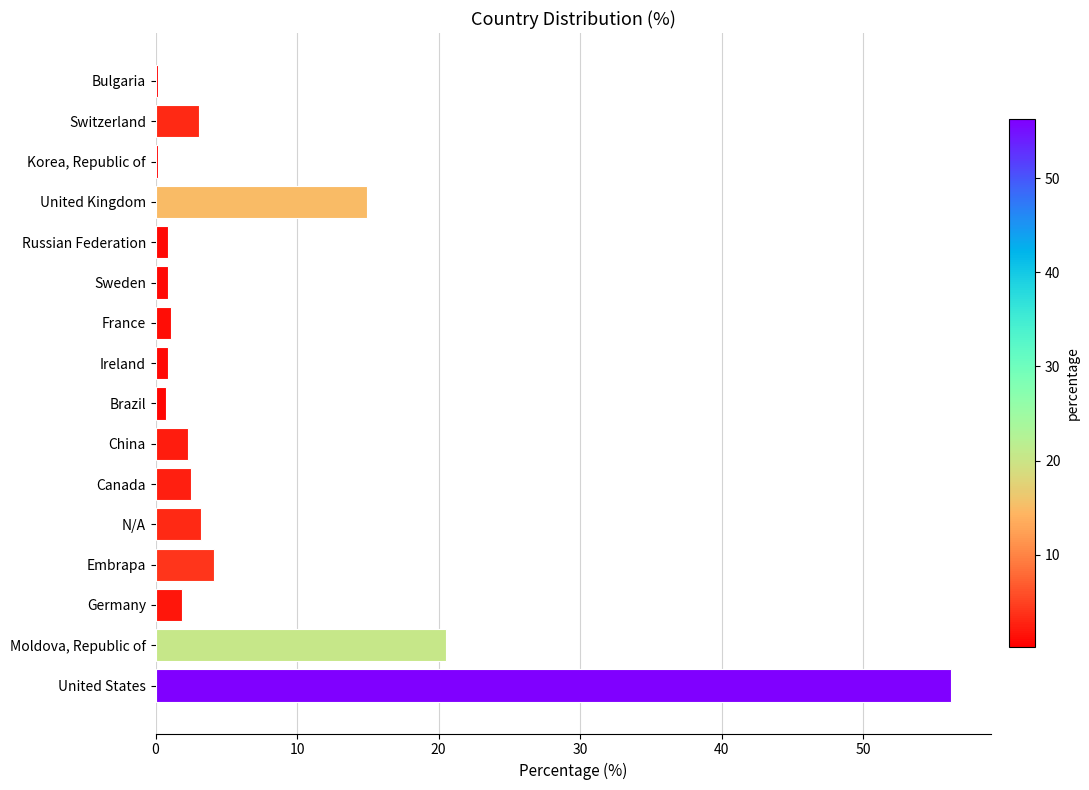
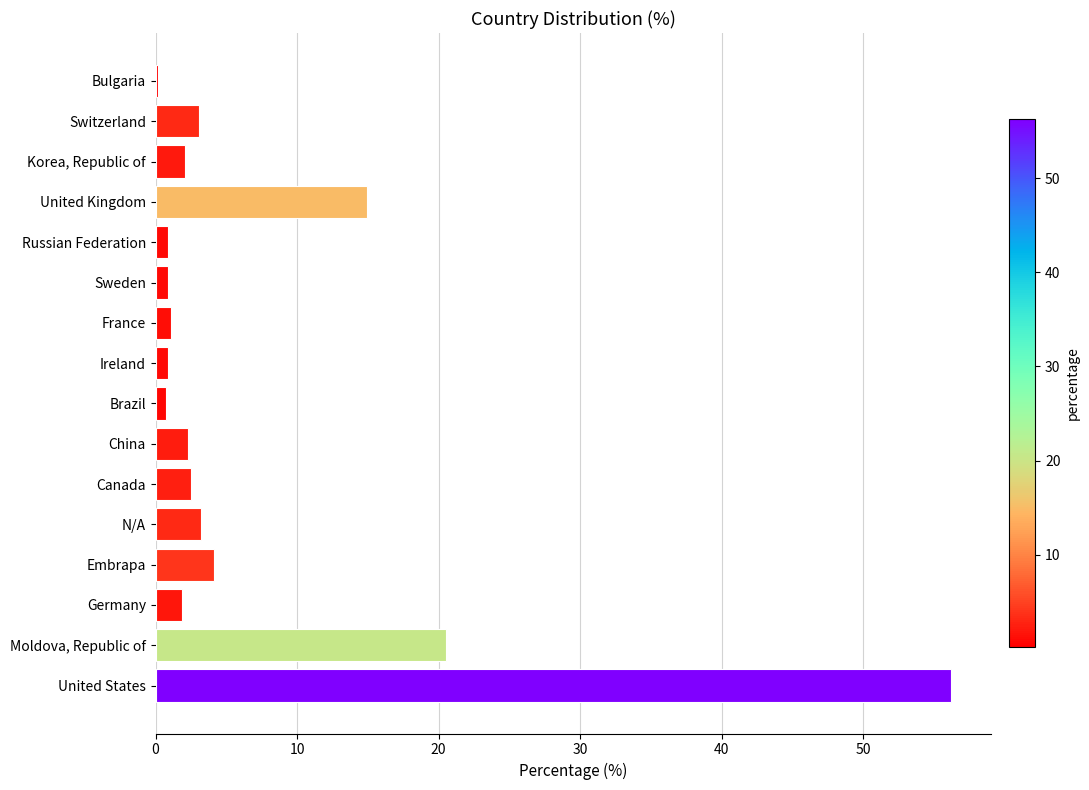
Korea, Republic of: 0.2 -> 2.1
